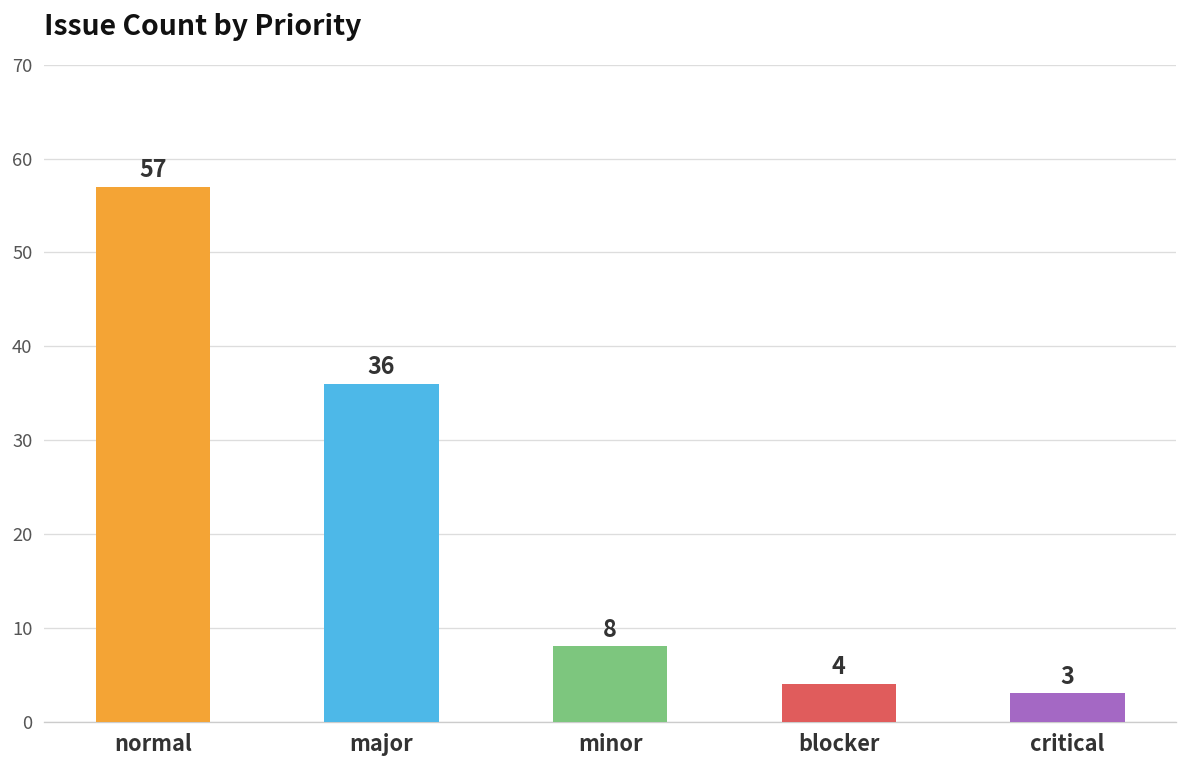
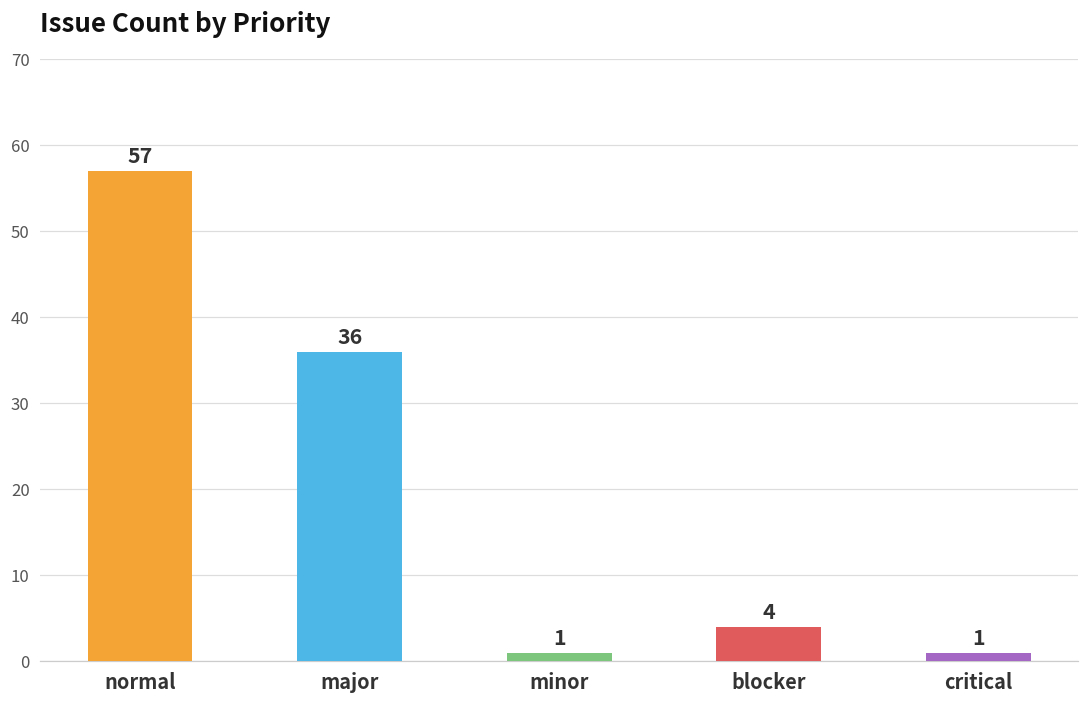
minor: 8 -> 1
critical: 3 -> 1
